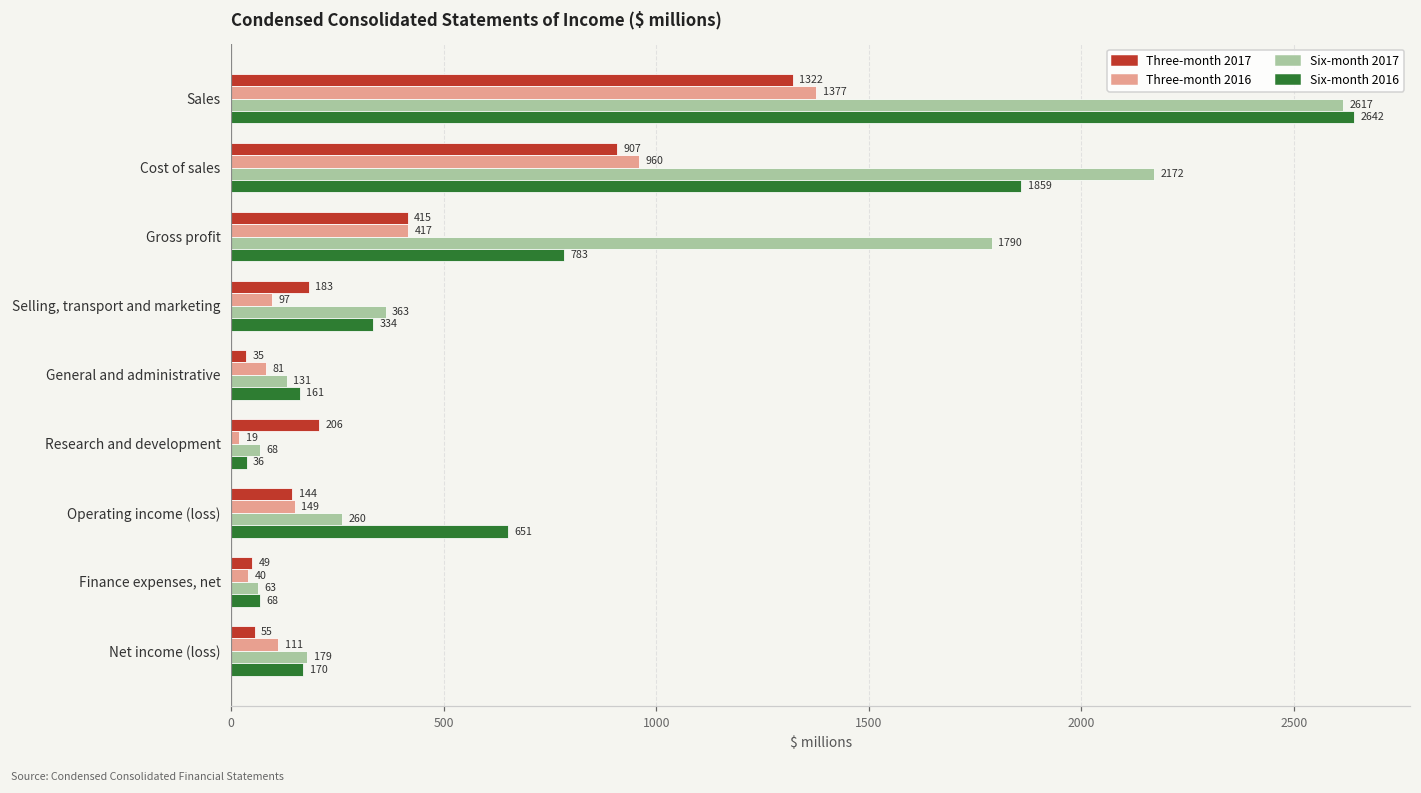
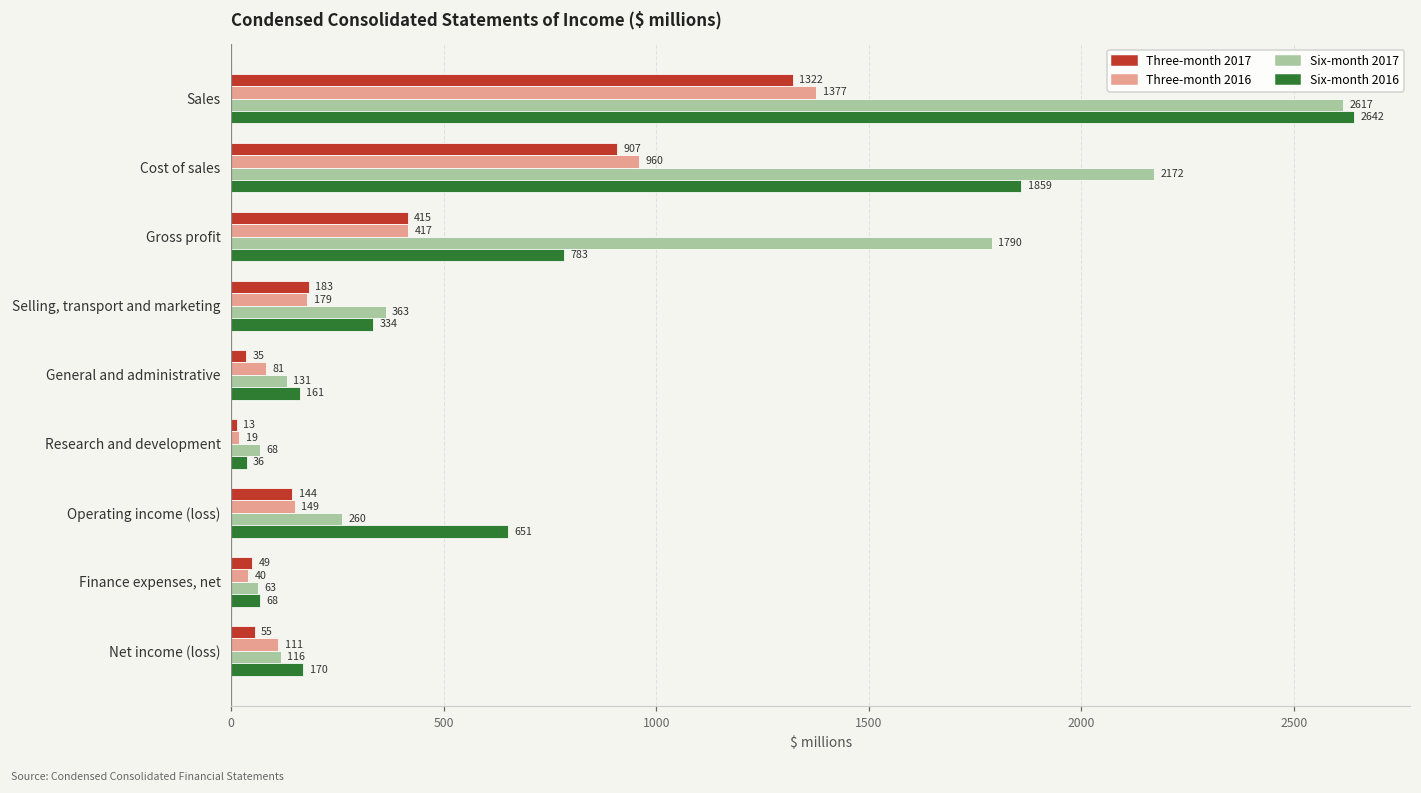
Three-month 2016, Selling, transport and marketing: 97 -> 179
Three-month 2017, Research and development: 206 -> 13
Six-month 2017, Net income (loss): 179 -> 116
